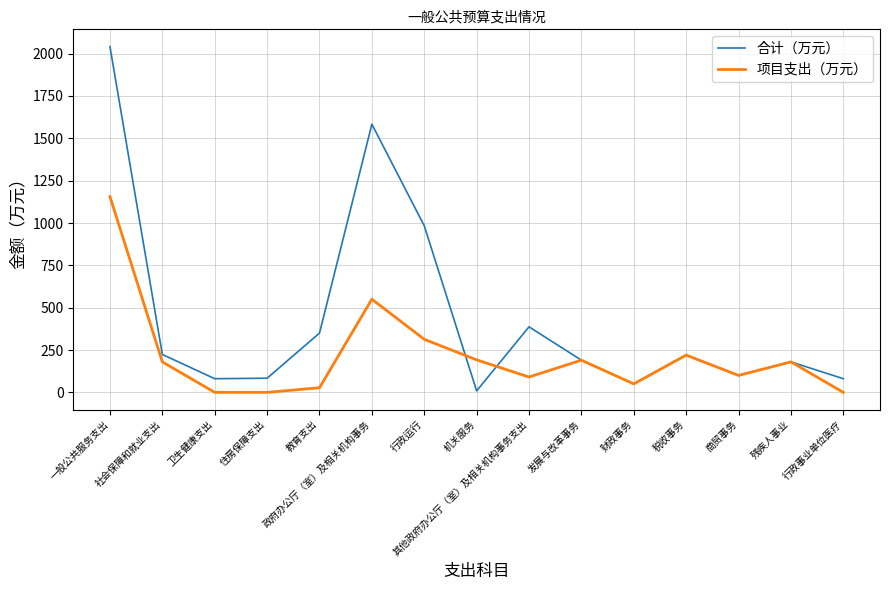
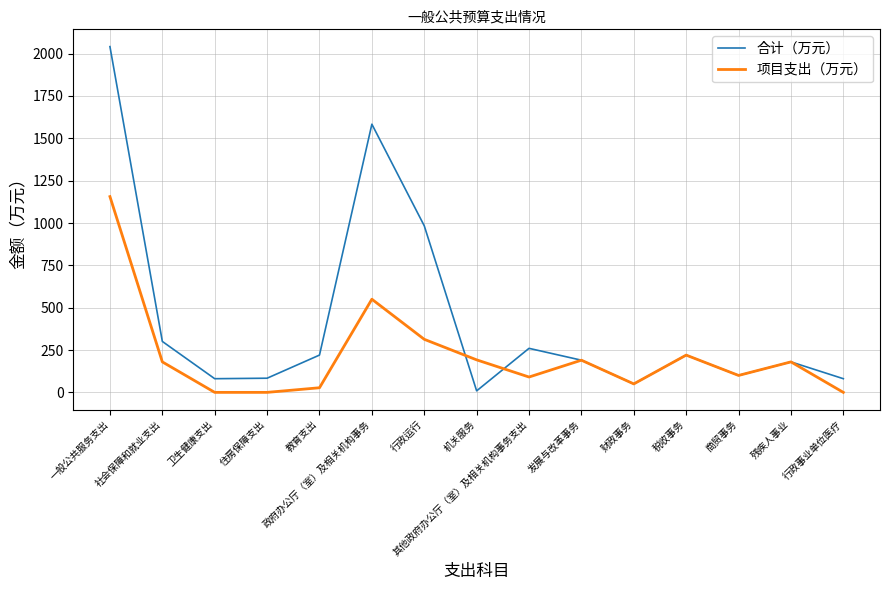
合计（万元）, 社会保障和就业支出: 220 -> 300
合计（万元）, 教育支出: 350 -> 220
合计（万元）, 其他政府办公厅（室）及相关机构事务支出: 390 -> 260
